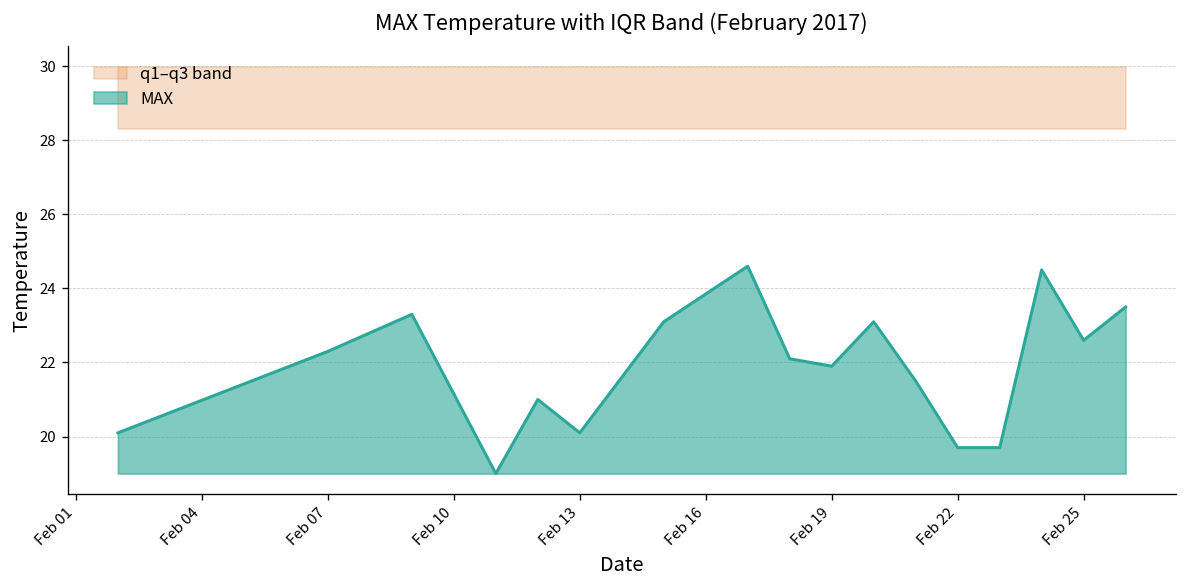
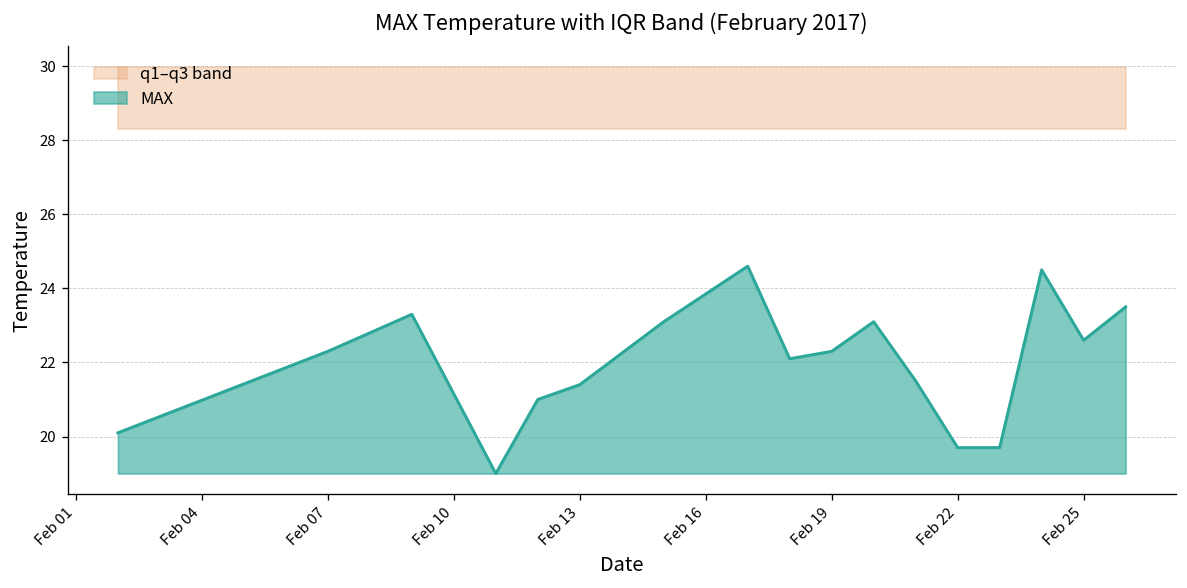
MAX, Feb 13: 20.1 -> 21.4
MAX, Feb 19: 21.9 -> 22.3
